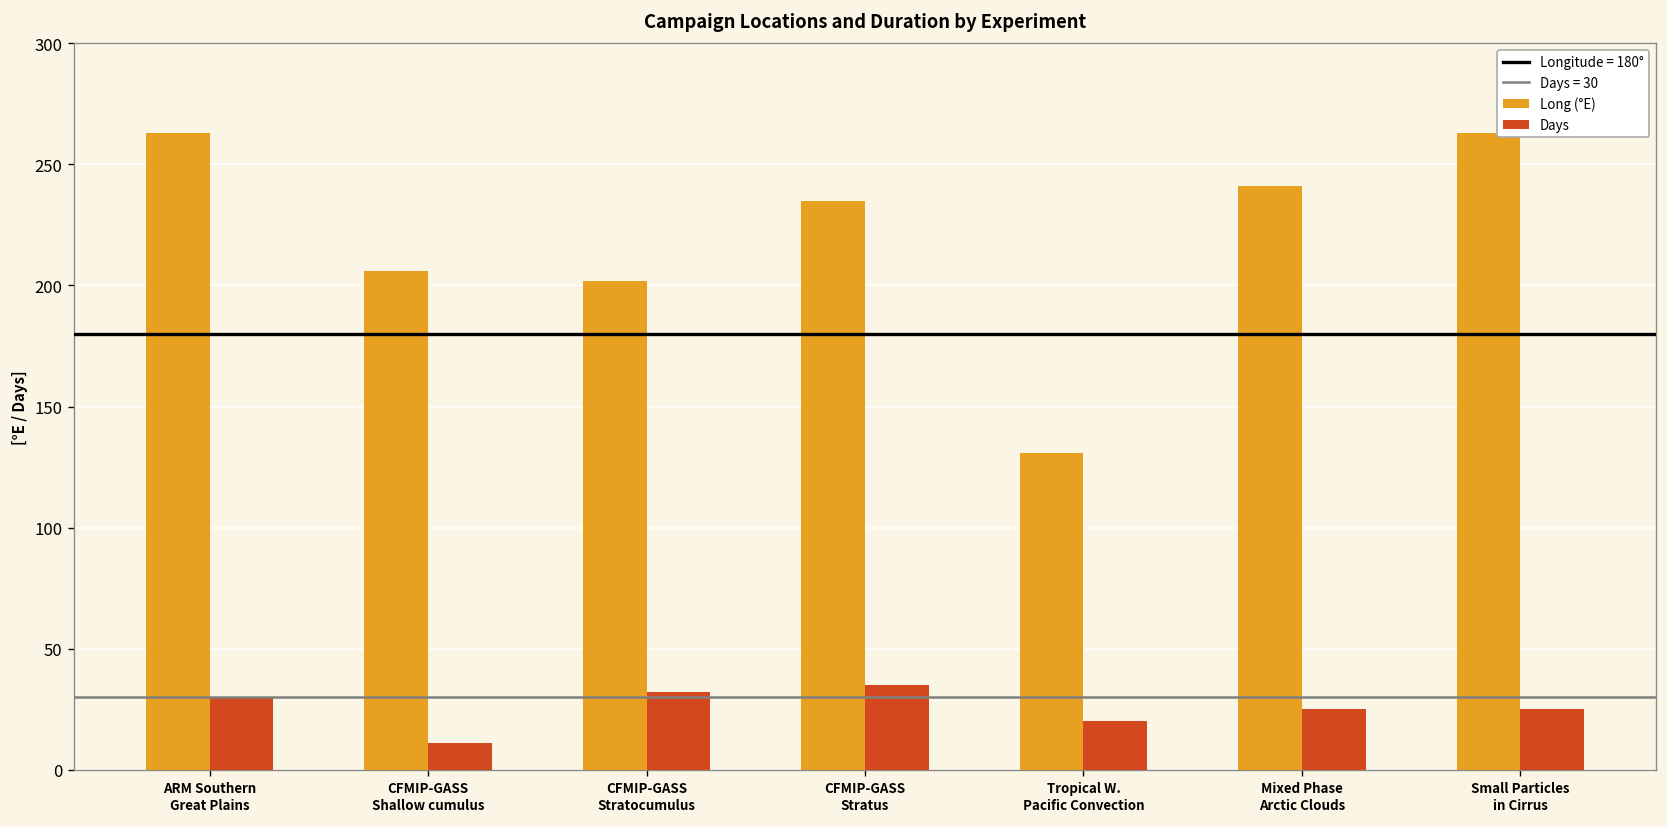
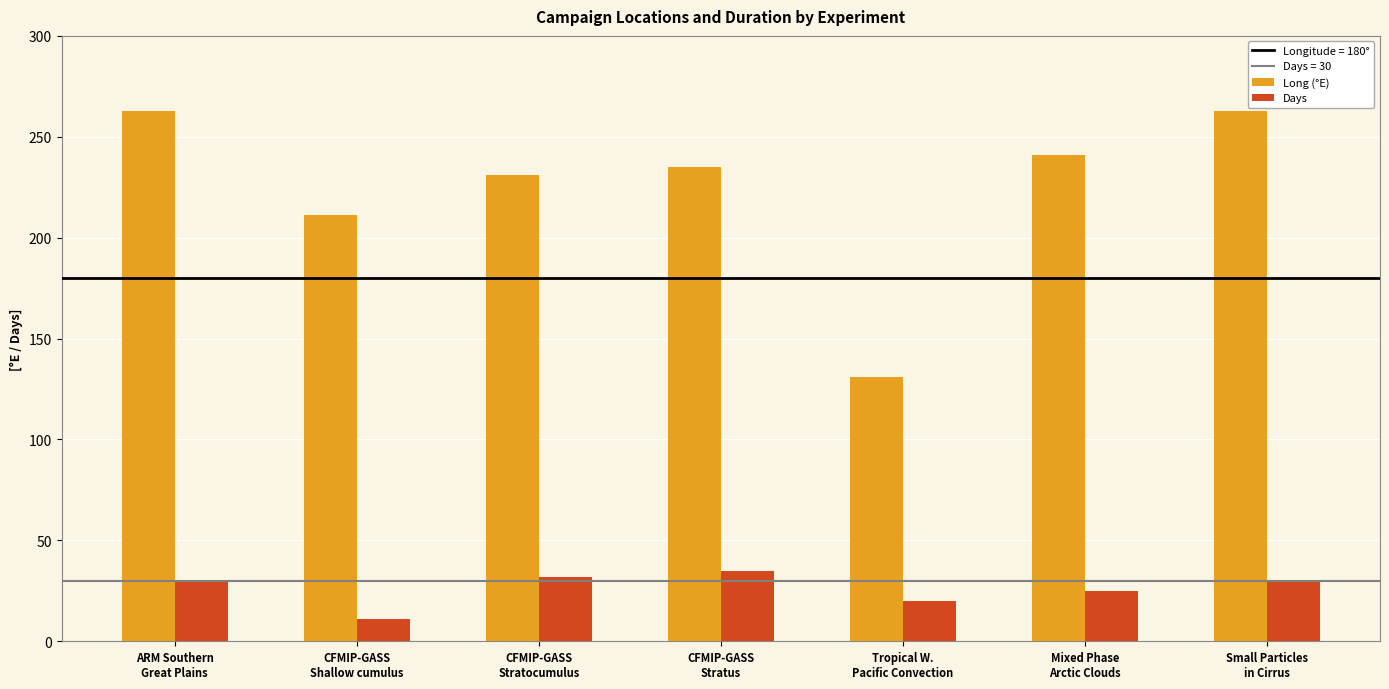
Long (°E), CFMIP-GASS Shallow cumulus: 206 -> 211
Long (°E), CFMIP-GASS Stratocumulus: 202 -> 231
Days, Small Particles in Cirrus: 25 -> 30
